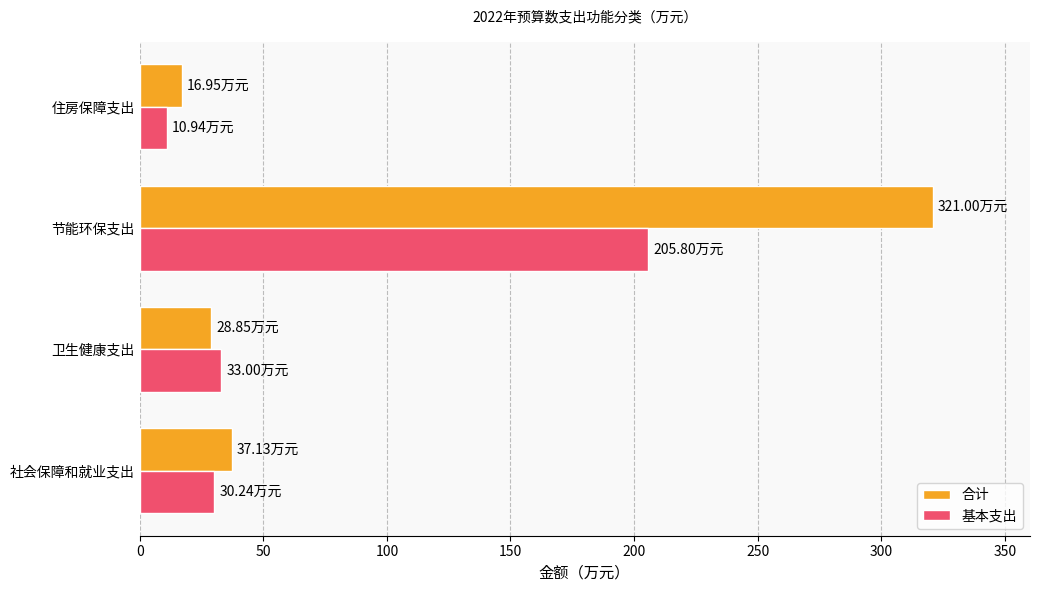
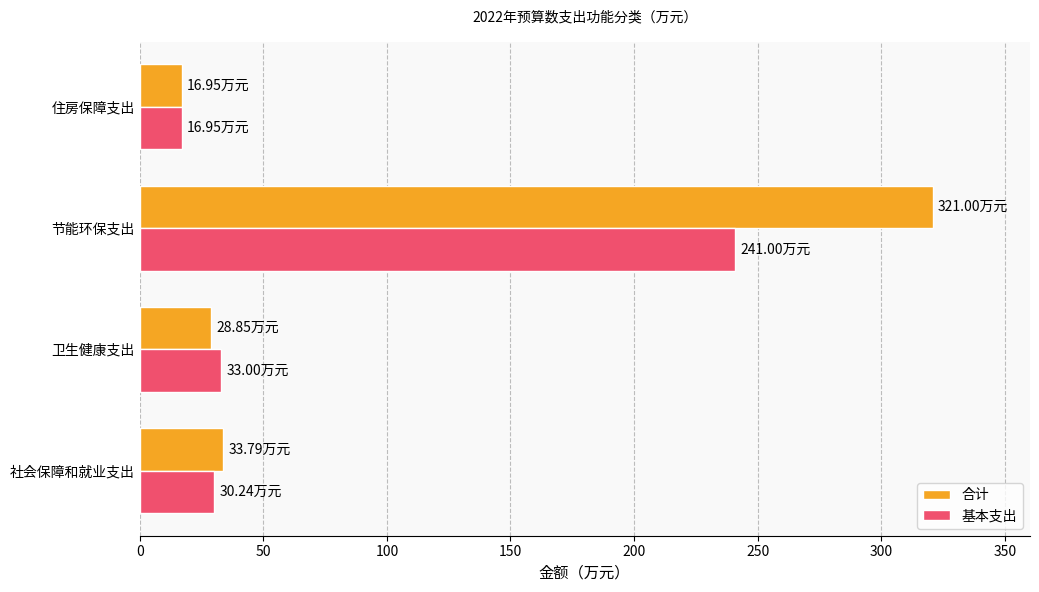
基本支出, 住房保障支出: 10.94 -> 16.95
基本支出, 节能环保支出: 205.80 -> 241.00
合计, 社会保障和就业支出: 37.13 -> 33.79
